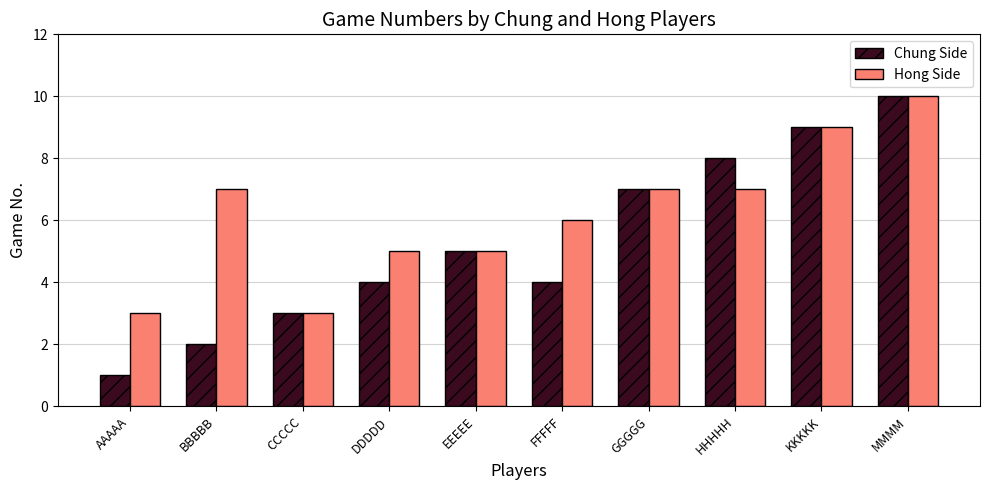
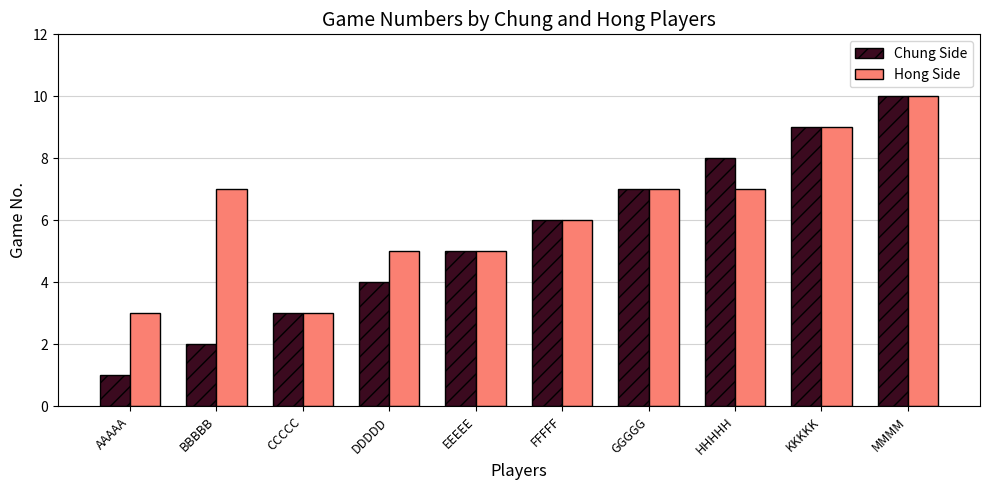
Chung Side, FFFFF: 4 -> 6
